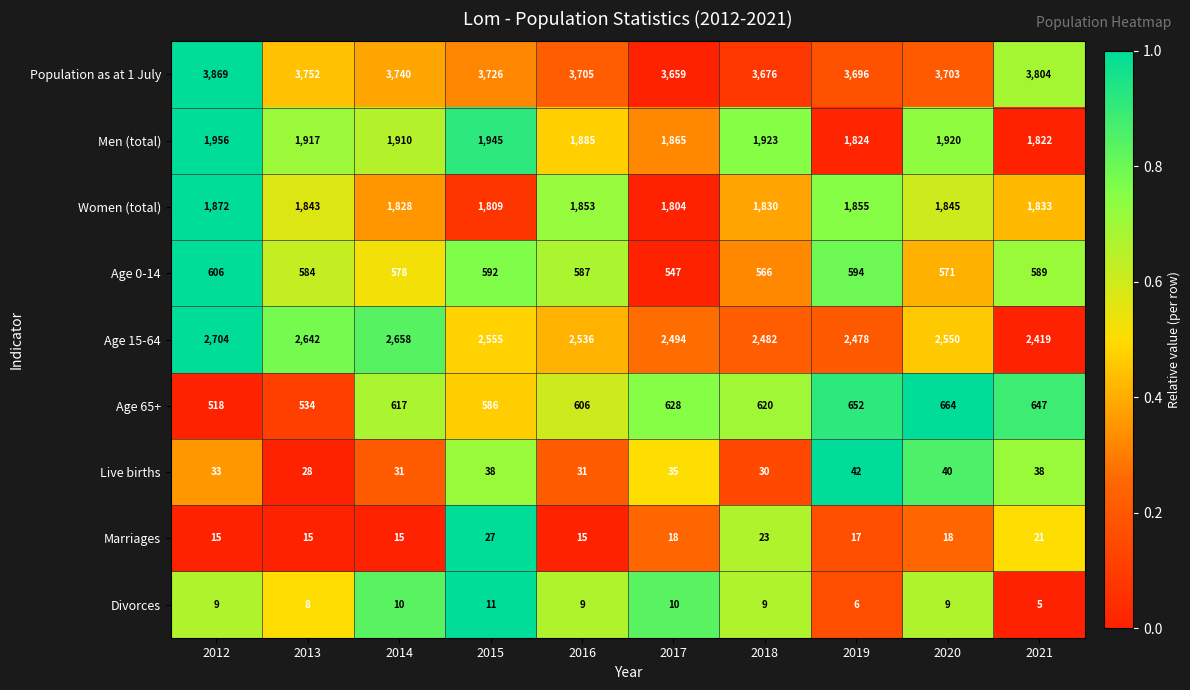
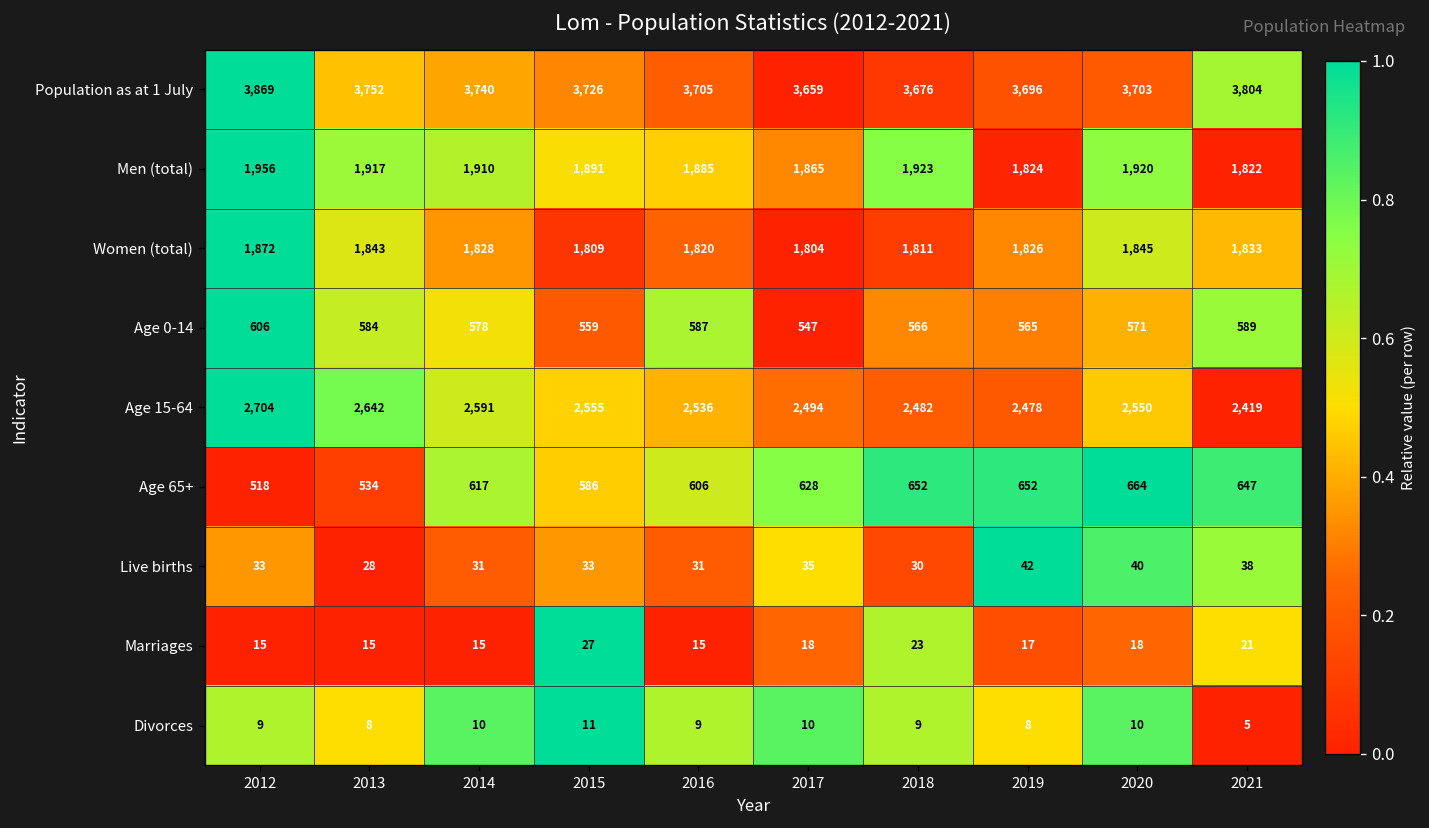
Men (total), 2015: 1,945 -> 1,891
Women (total), 2016: 1,853 -> 1,820
Women (total), 2018: 1,830 -> 1,811
Women (total), 2019: 1,855 -> 1,826
Age 0-14, 2015: 592 -> 559
Age 0-14, 2019: 594 -> 565
Age 15-64, 2014: 2,658 -> 2,591
Age 65+, 2018: 620 -> 652
Live births, 2015: 38 -> 33
Divorces, 2019: 6 -> 8
Divorces, 2020: 9 -> 10
